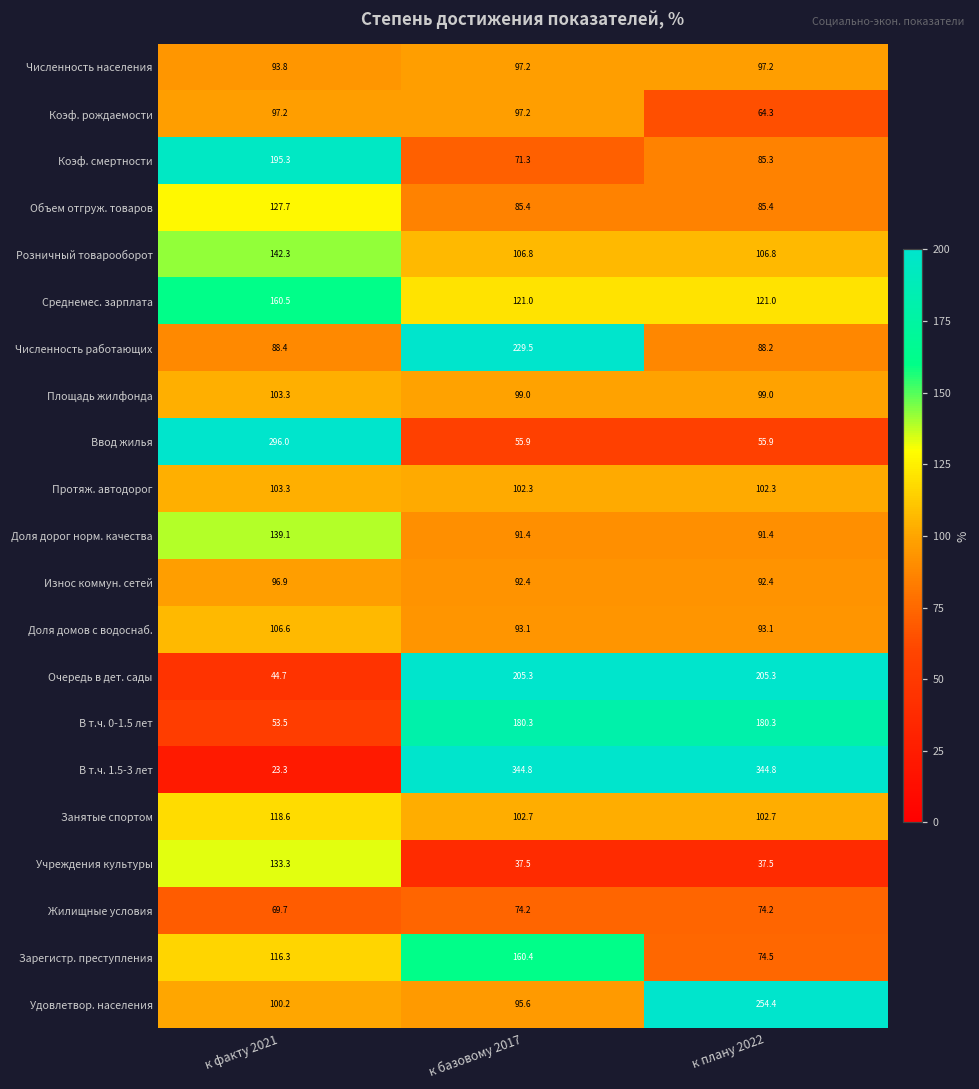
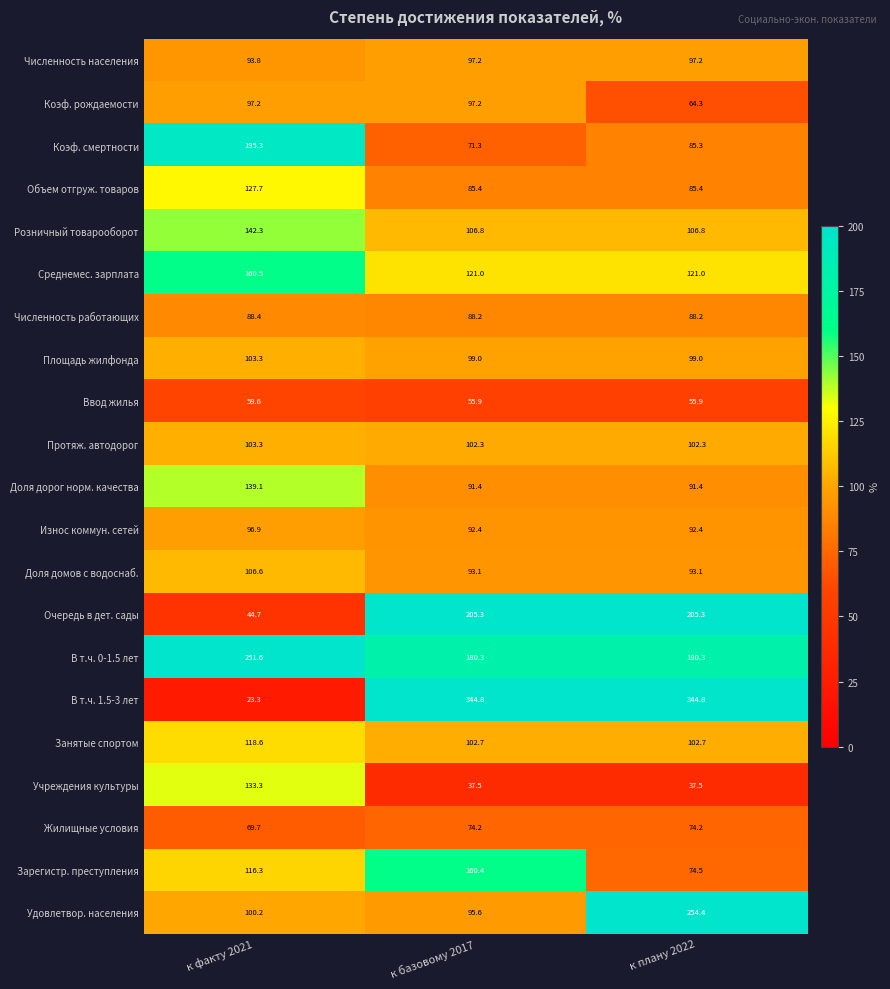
Численность работающих, к базовому 2017: 229.5 -> 88.2
Ввод жилья, к факту 2021: 296.0 -> 59.6
В т.ч. 0-1.5 лет, к факту 2021: 53.5 -> 251.6
